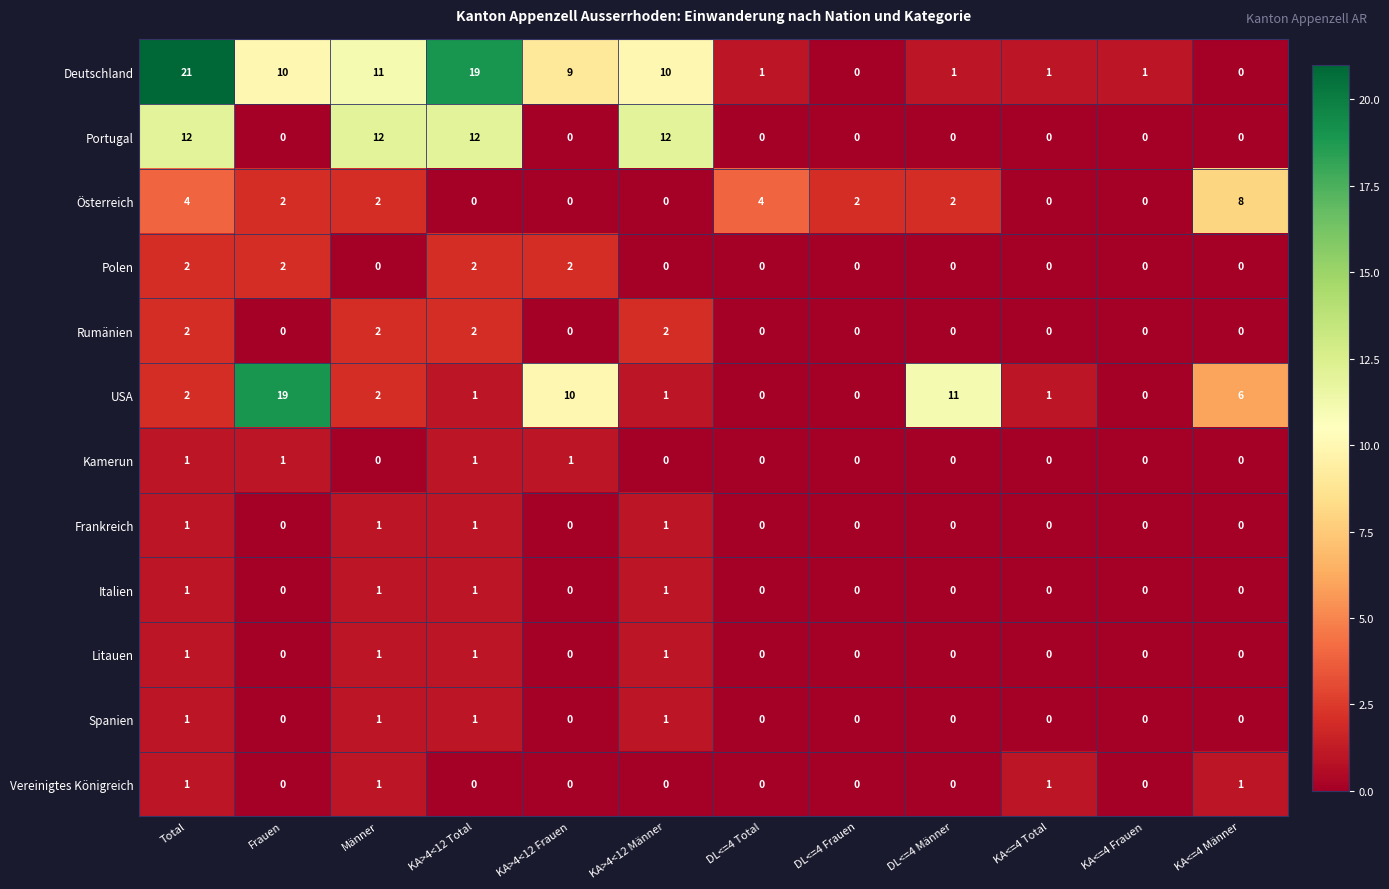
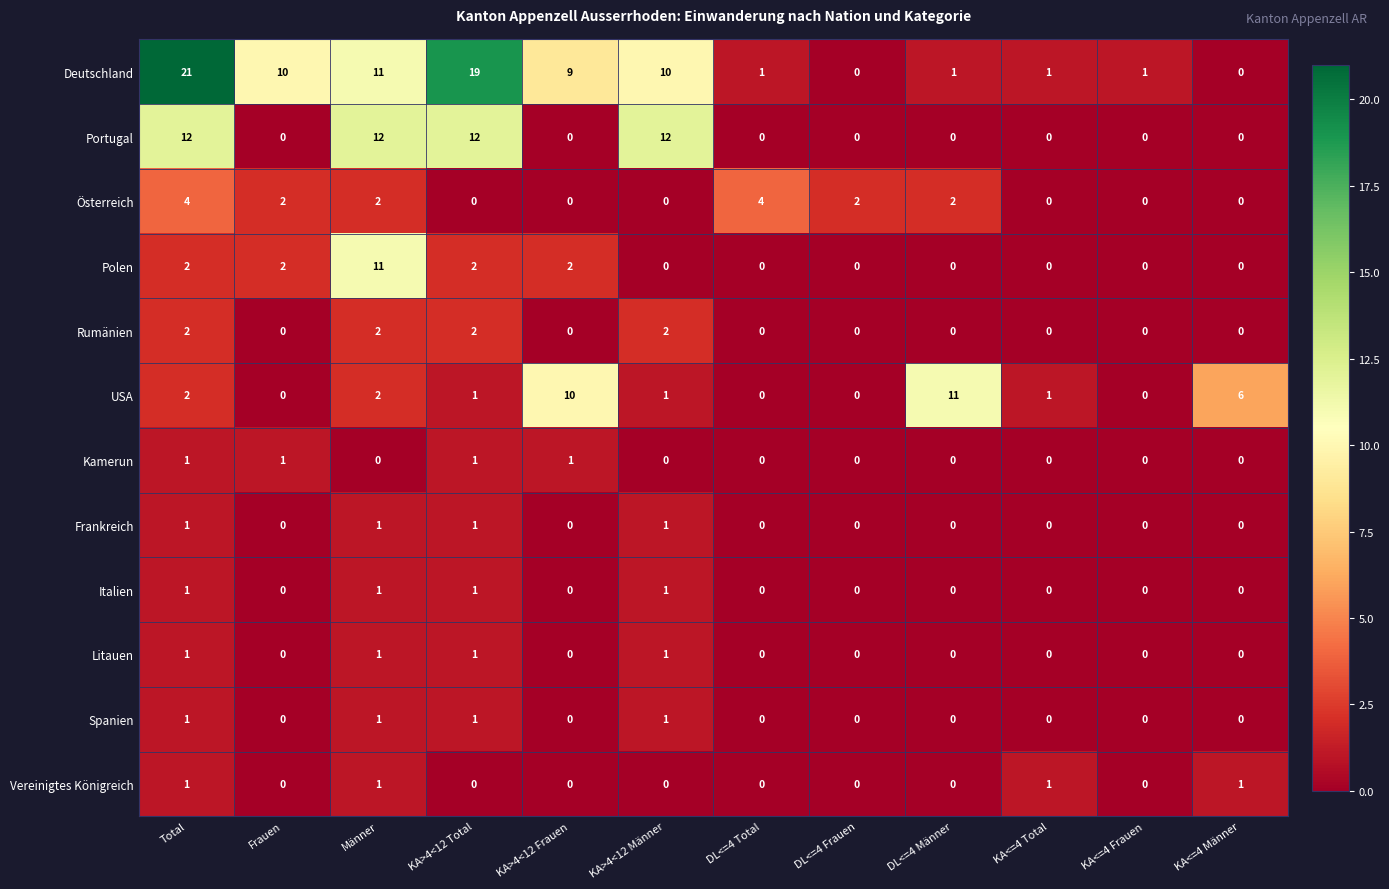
Österreich, KA<=4 Männer: 8 -> 0
Polen, Männer: 0 -> 11
USA, Frauen: 19 -> 0
